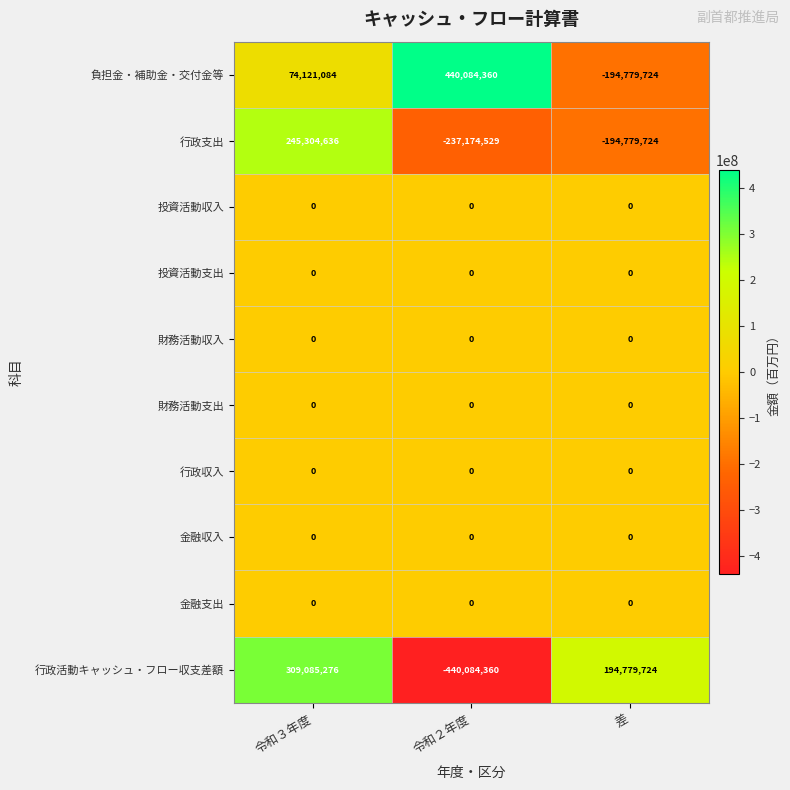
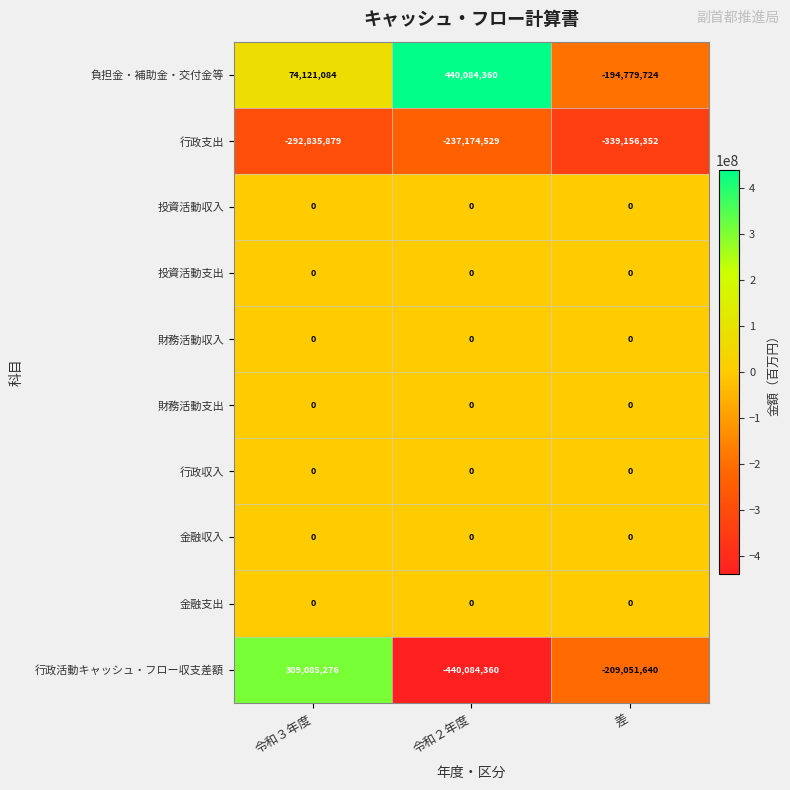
行政支出, 令和３年度: 245,304,636 -> -292,835,879
行政支出, 差: -194,779,724 -> -339,156,352
行政活動キャッシュ・フロー収支差額, 差: 194,779,724 -> -209,051,640
